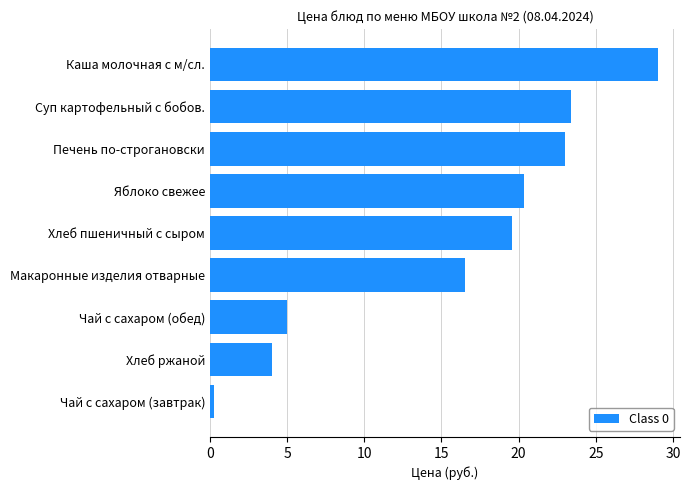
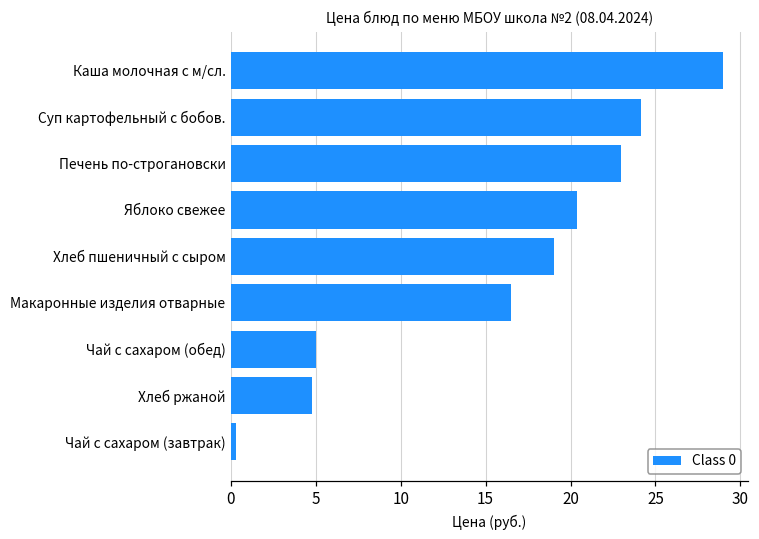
Суп картофельный с бобов.: 23.4 -> 24.2
Хлеб пшеничный с сыром: 19.6 -> 19.0
Хлеб ржаной: 4.0 -> 4.8
